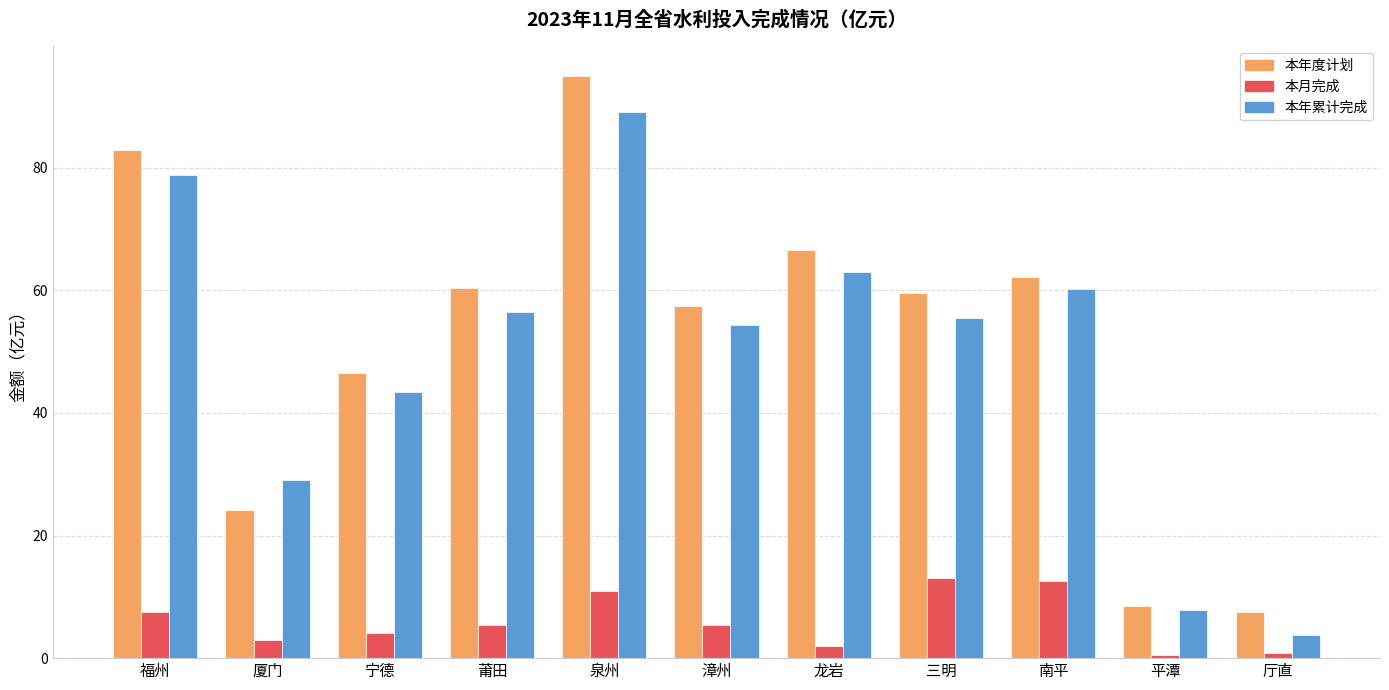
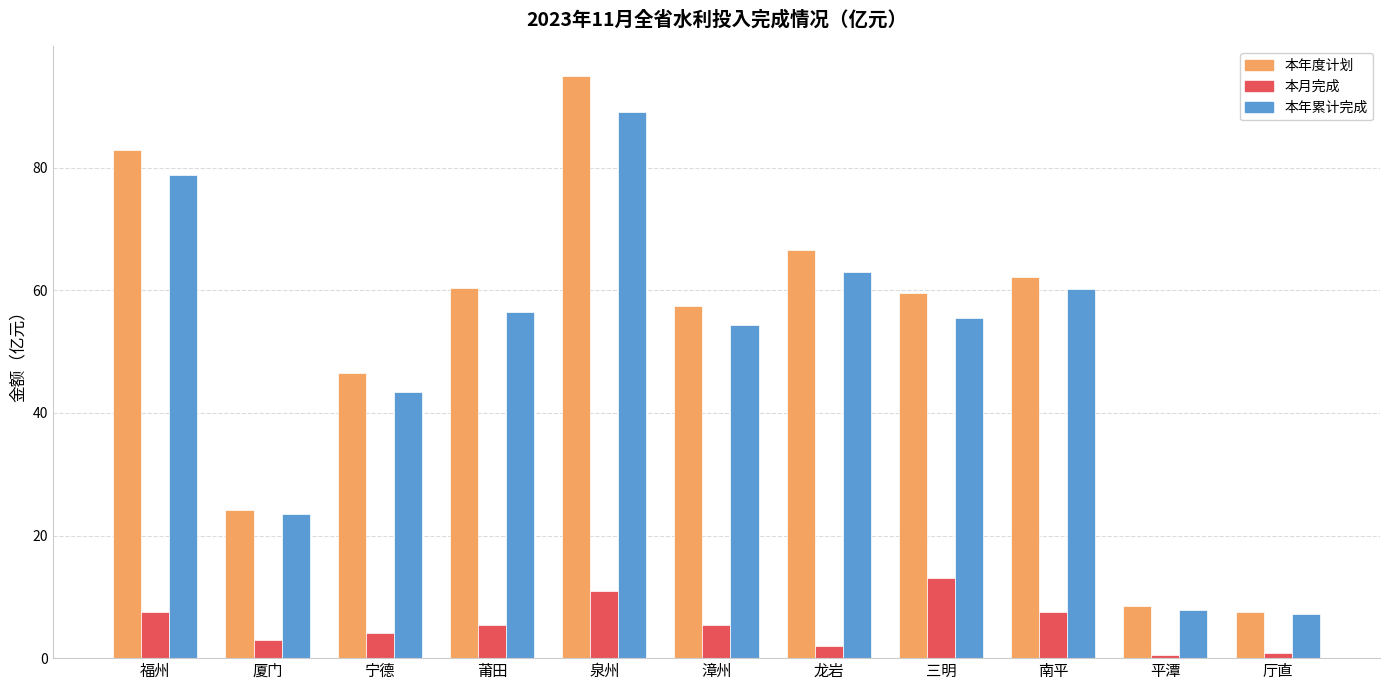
本年累计完成, 厦门: 29 -> 24
本月完成, 南平: 13 -> 7
本年累计完成, 厅直: 4 -> 7
